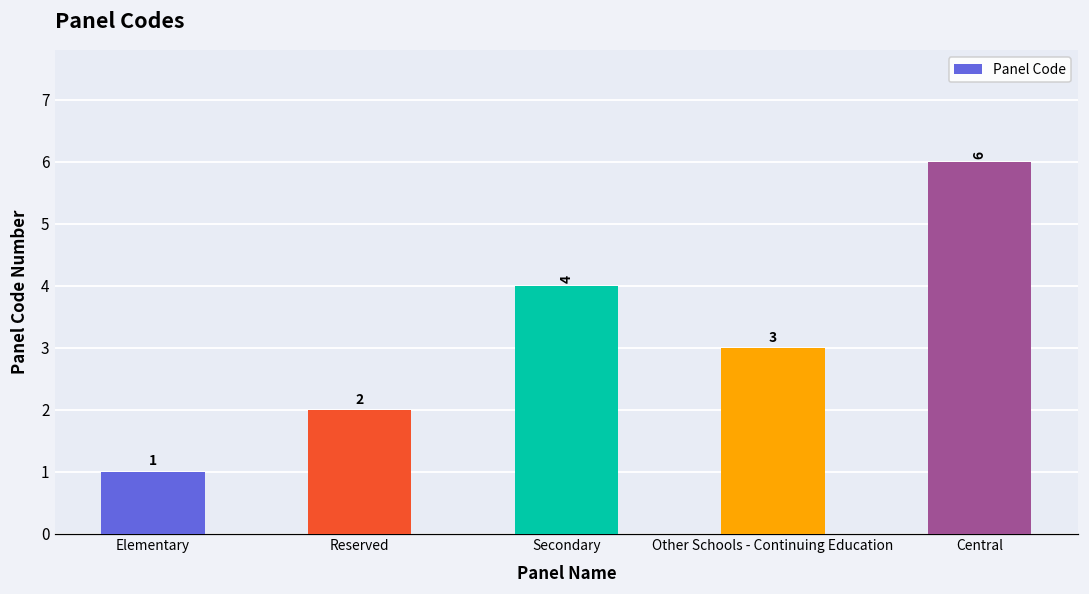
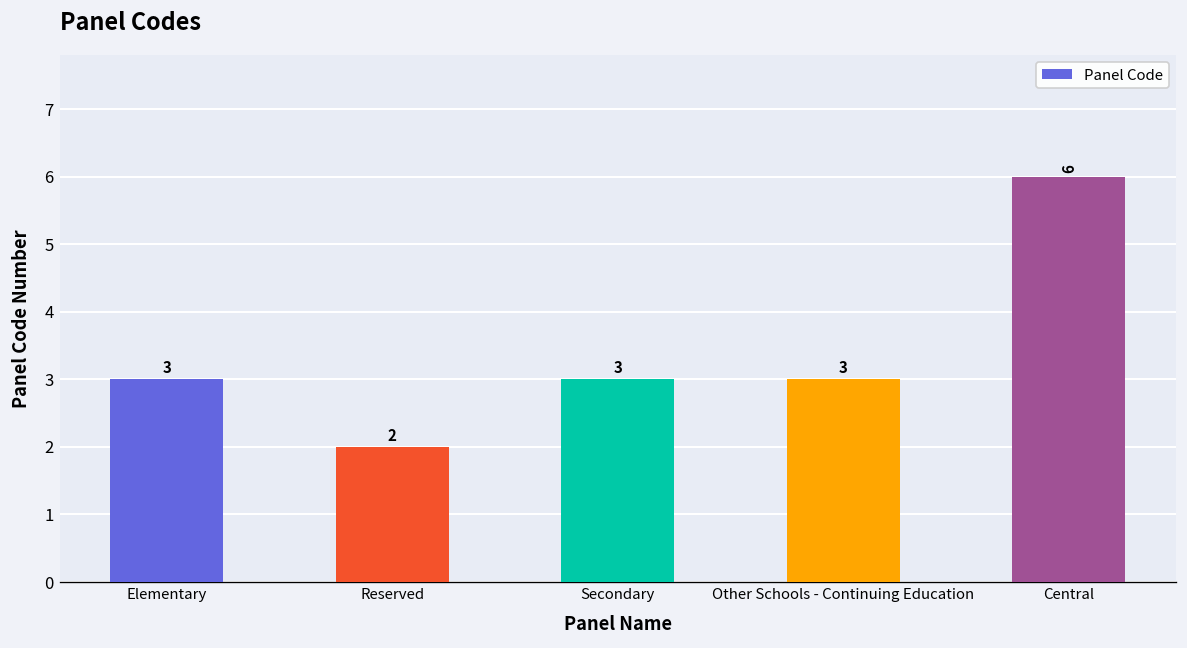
Elementary: 1 -> 3
Secondary: 4 -> 3
